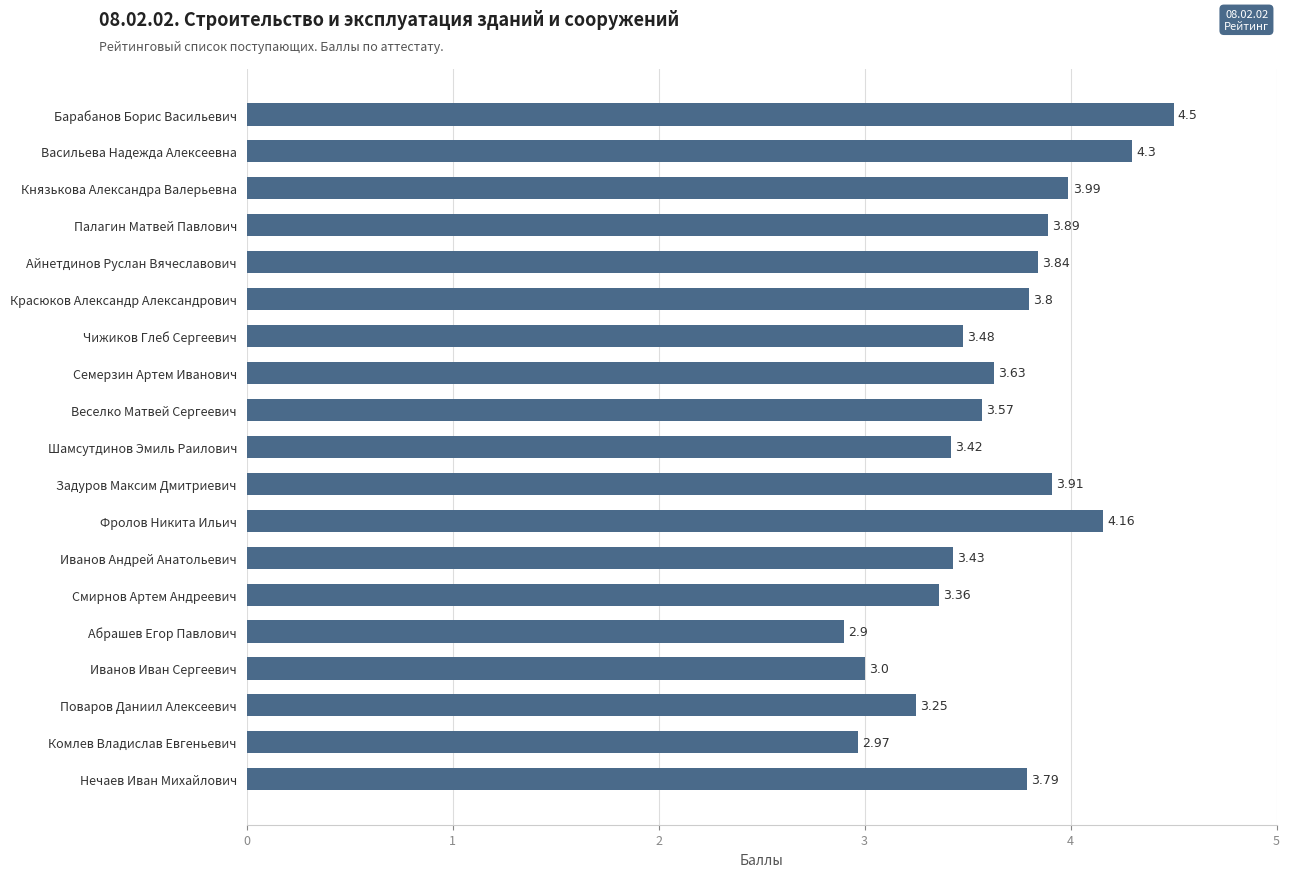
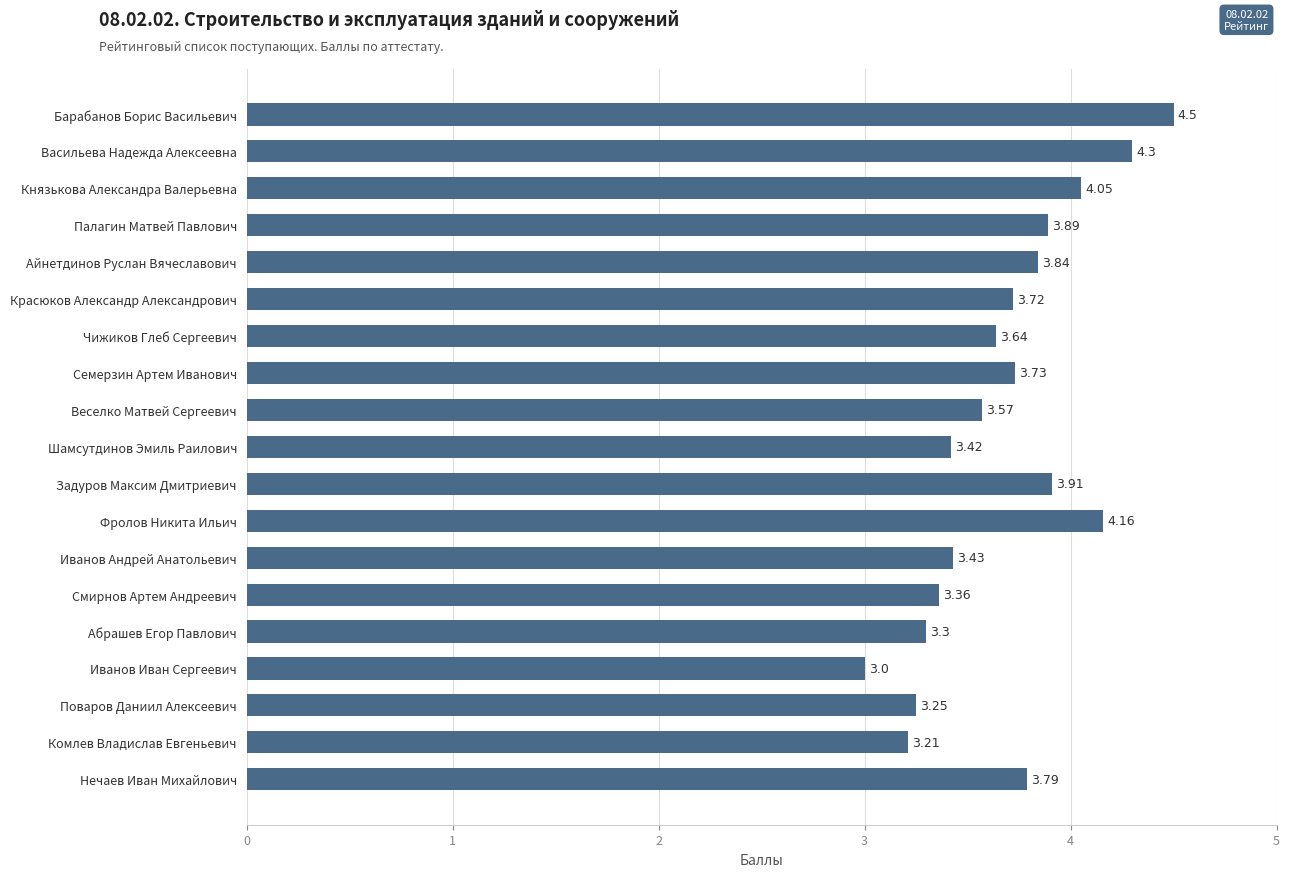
Князькова Александра Валерьевна: 3.99 -> 4.05
Красюков Александр Александрович: 3.8 -> 3.72
Чижиков Глеб Сергеевич: 3.48 -> 3.64
Семерзин Артем Иванович: 3.63 -> 3.73
Абрашев Егор Павлович: 2.9 -> 3.3
Комлев Владислав Евгеньевич: 2.97 -> 3.21
